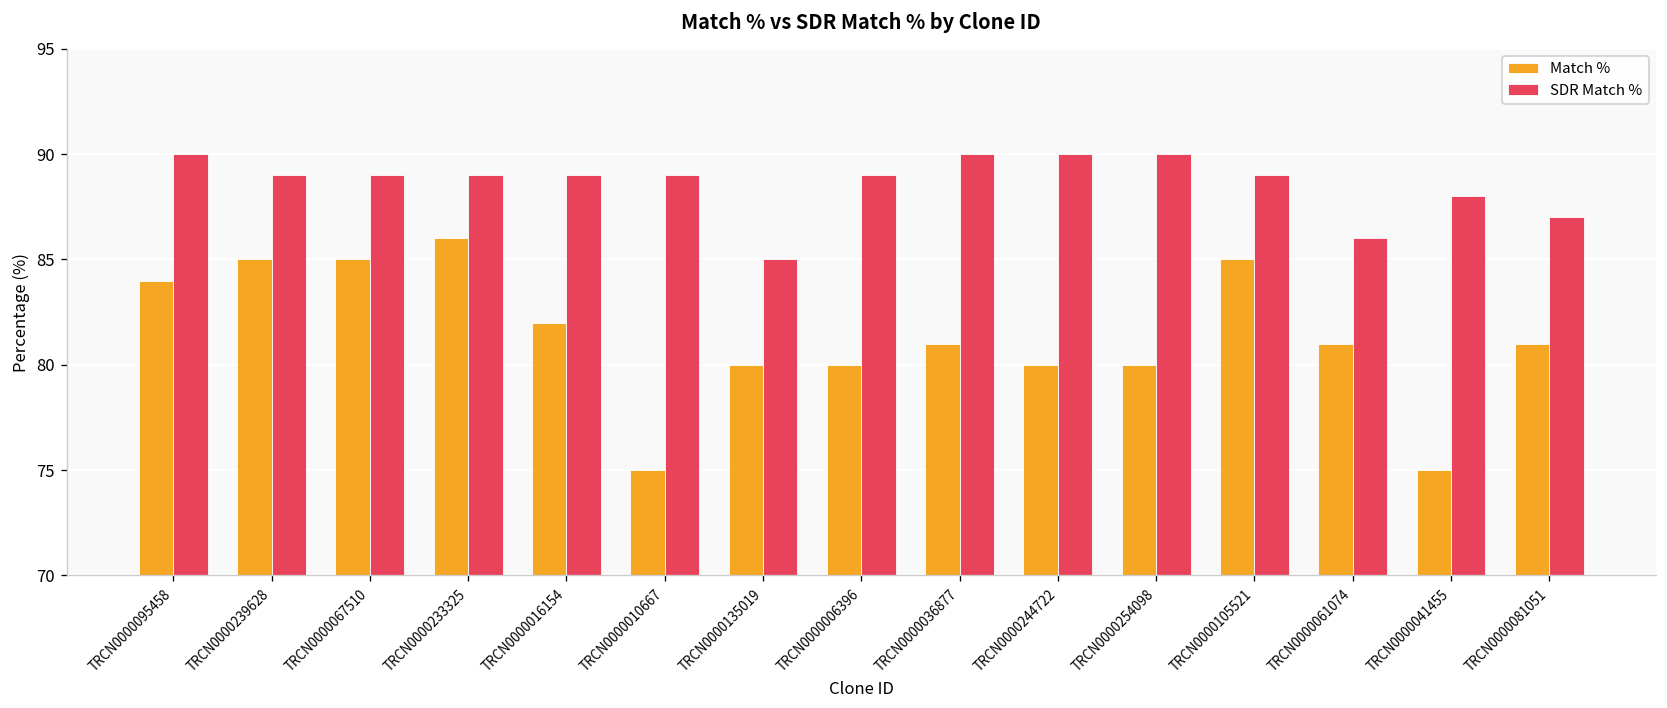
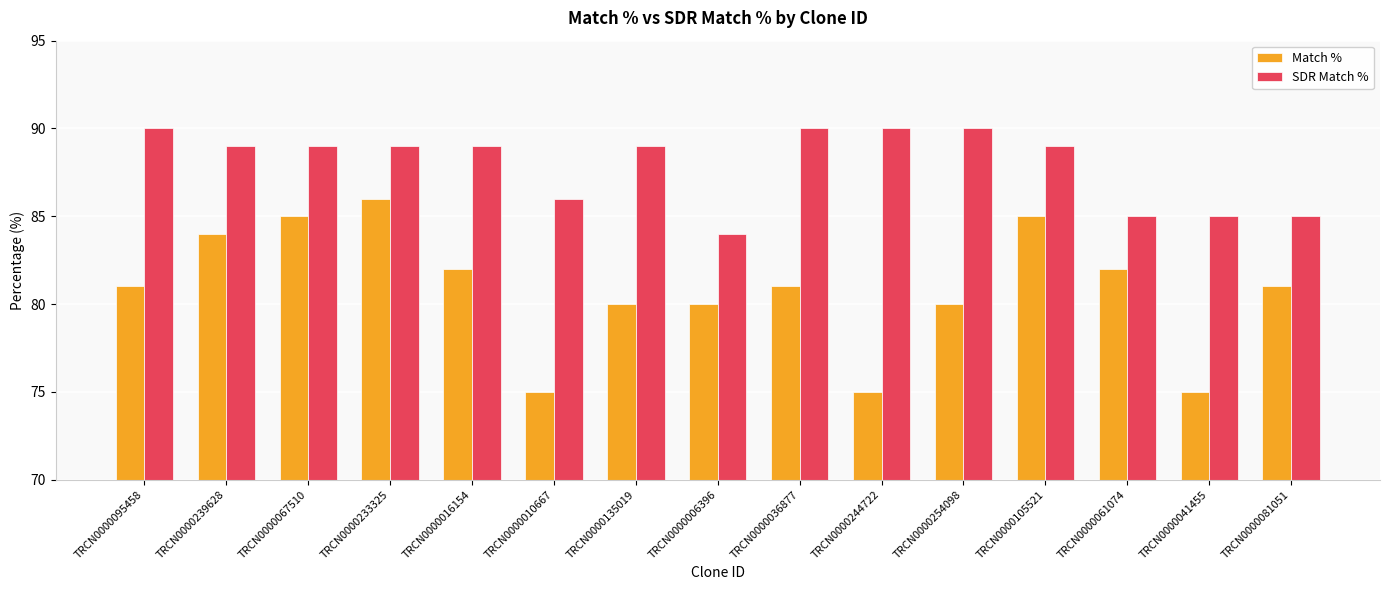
Match %, TRCN0000095458: 84 -> 81
Match %, TRCN0000239628: 85 -> 84
SDR Match %, TRCN0000010667: 89 -> 86
SDR Match %, TRCN0000135019: 85 -> 89
SDR Match %, TRCN0000006396: 89 -> 84
Match %, TRCN0000244722: 80 -> 75
Match %, TRCN0000061074: 81 -> 82
SDR Match %, TRCN0000061074: 86 -> 85
SDR Match %, TRCN0000041455: 88 -> 85
SDR Match %, TRCN0000081051: 87 -> 85
